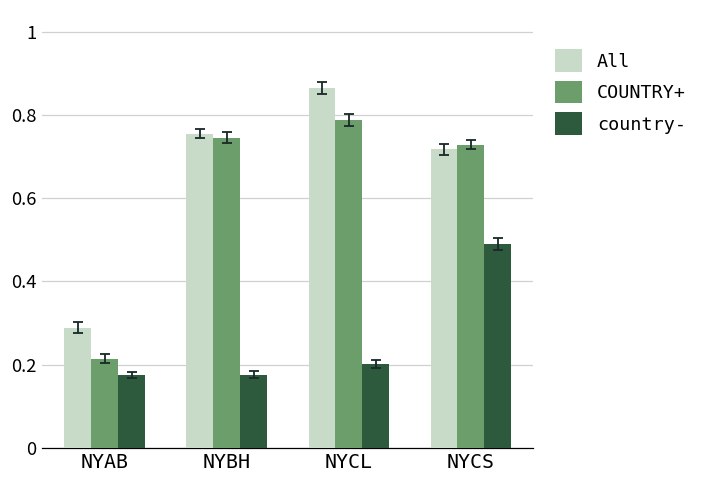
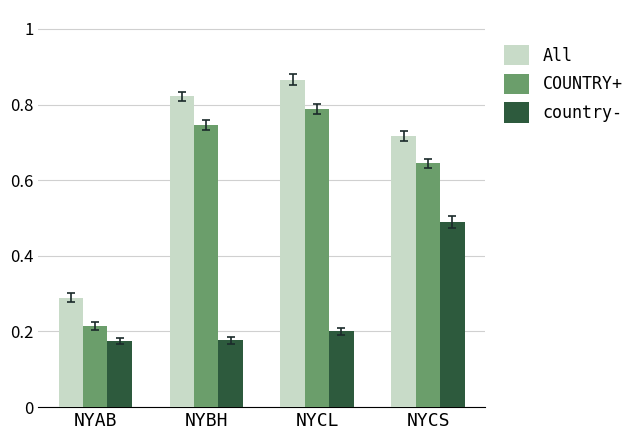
All, NYBH: 0.76 -> 0.82
COUNTRY+, NYCS: 0.73 -> 0.64
